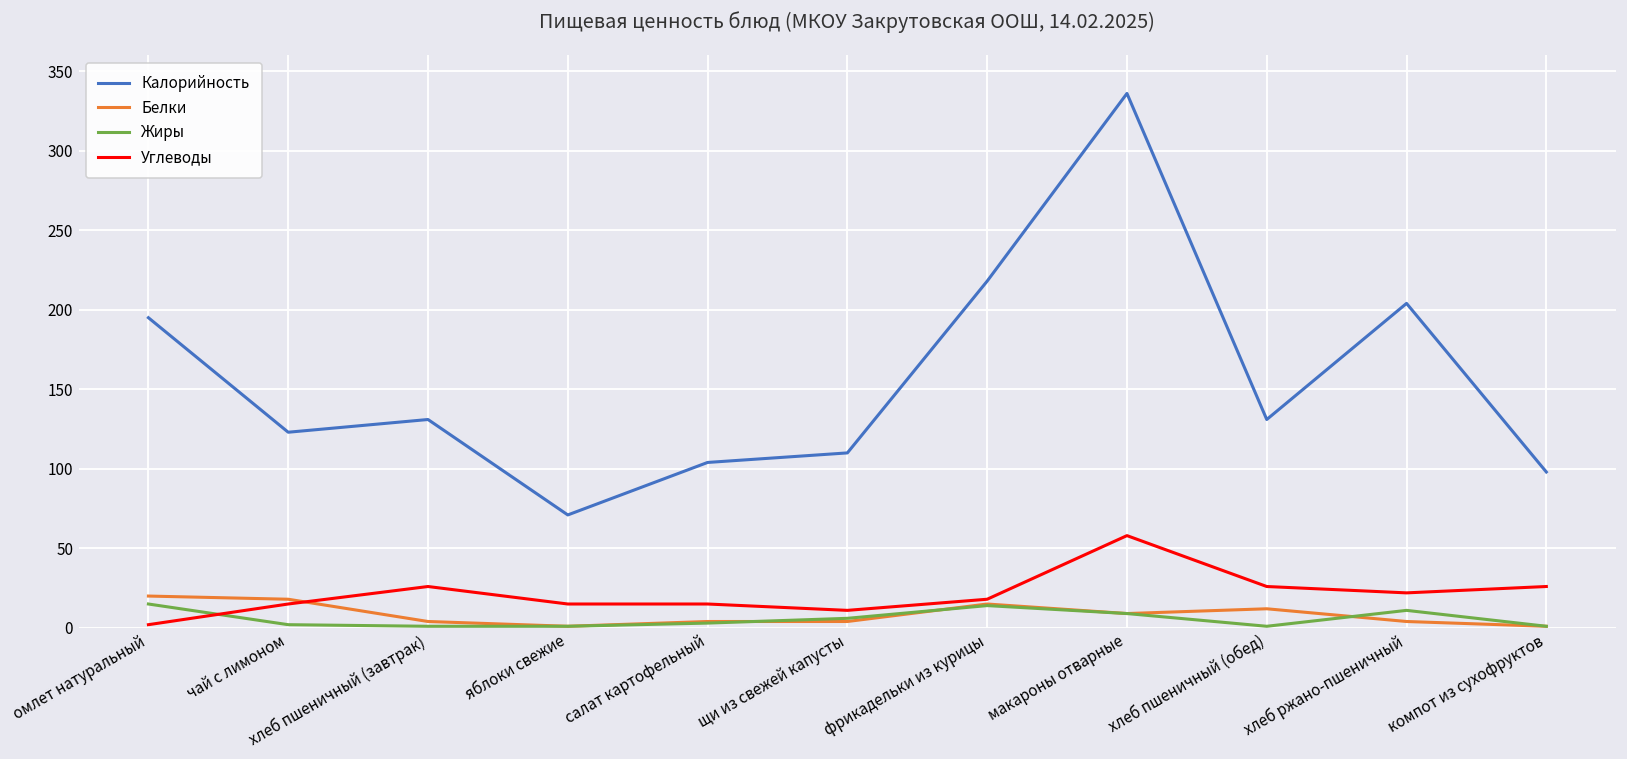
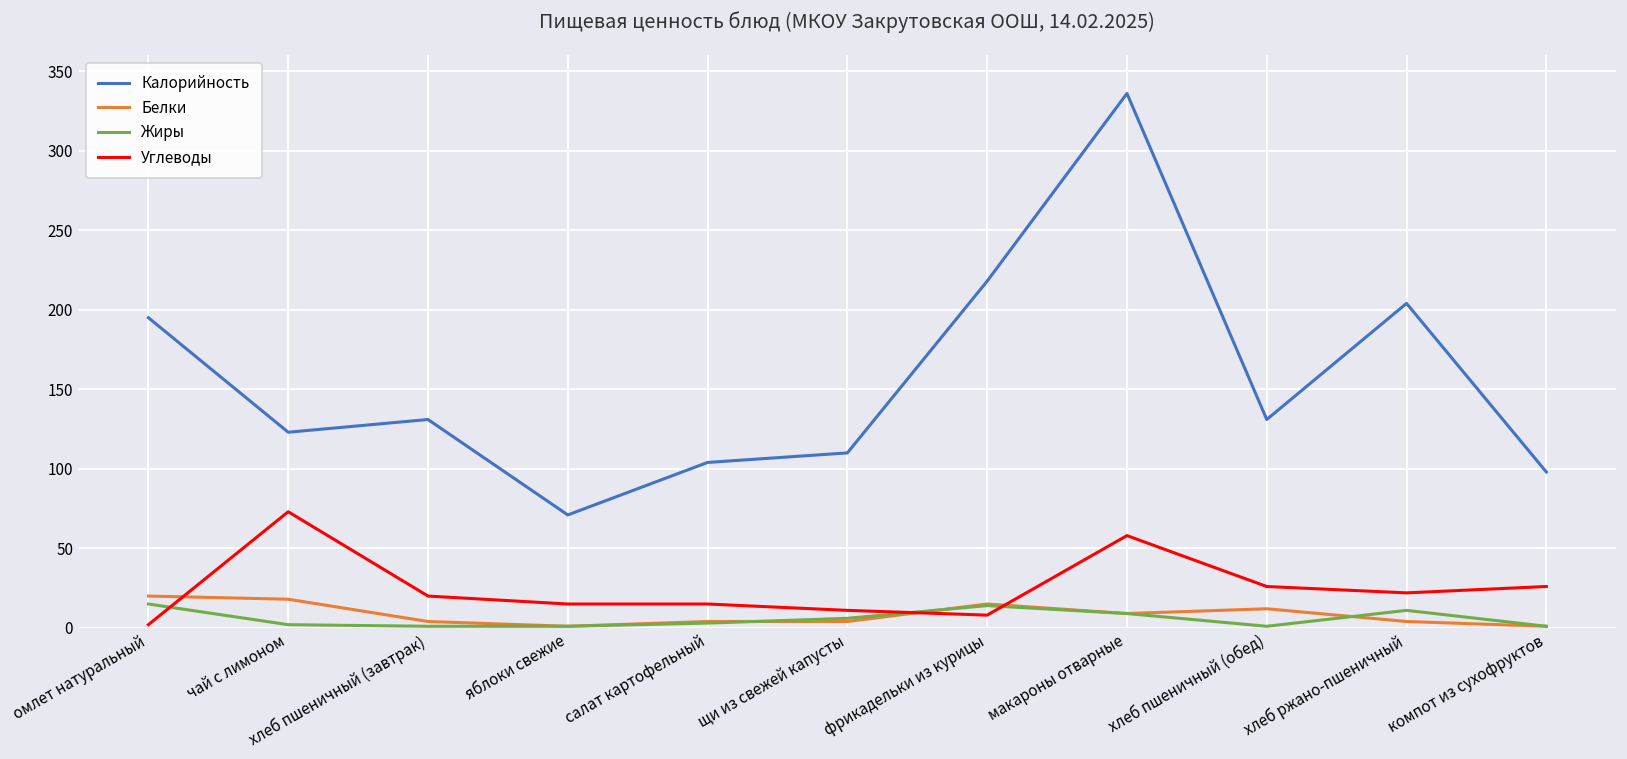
Углеводы, чай с лимоном: 15 -> 73
Углеводы, хлеб пшеничный (завтрак): 26 -> 20
Углеводы, фрикадельки из курицы: 18 -> 8
